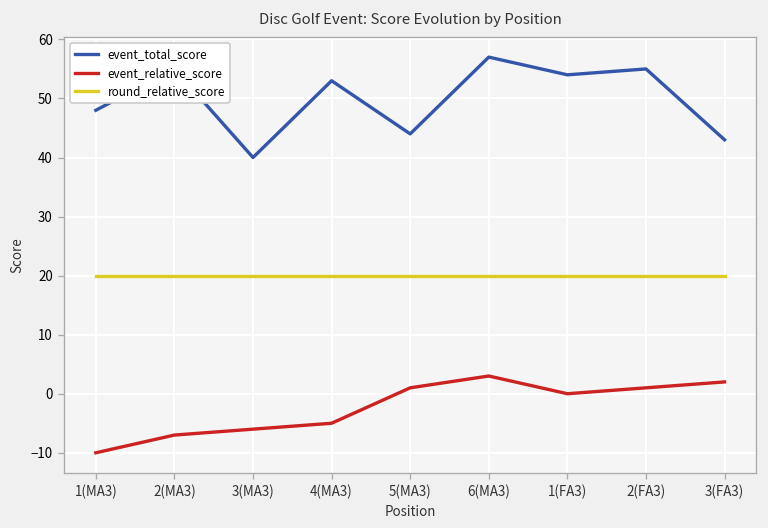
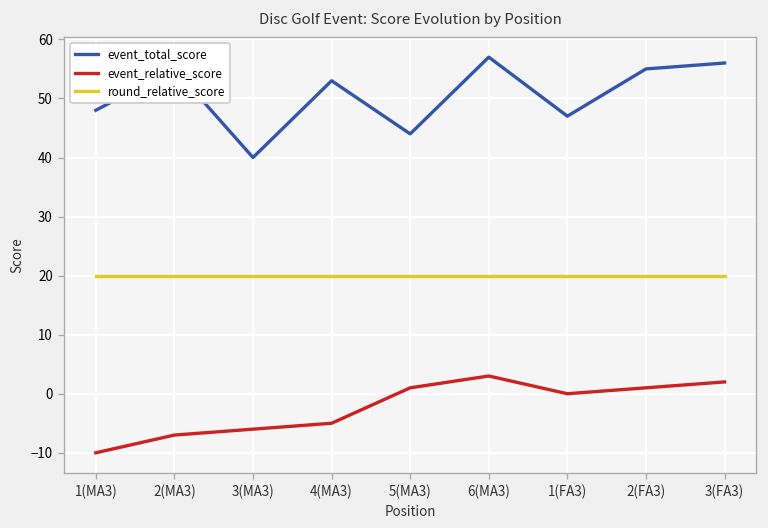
event_total_score, 1(FA3): 54 -> 47
event_total_score, 3(FA3): 43 -> 56
